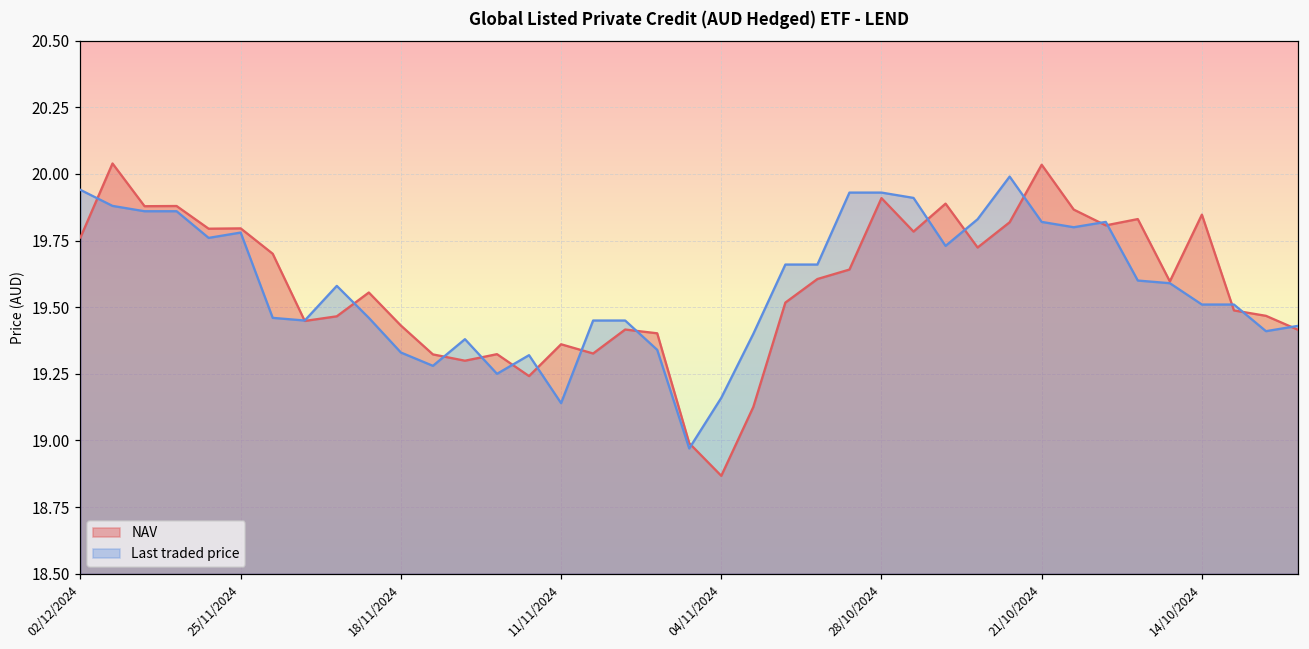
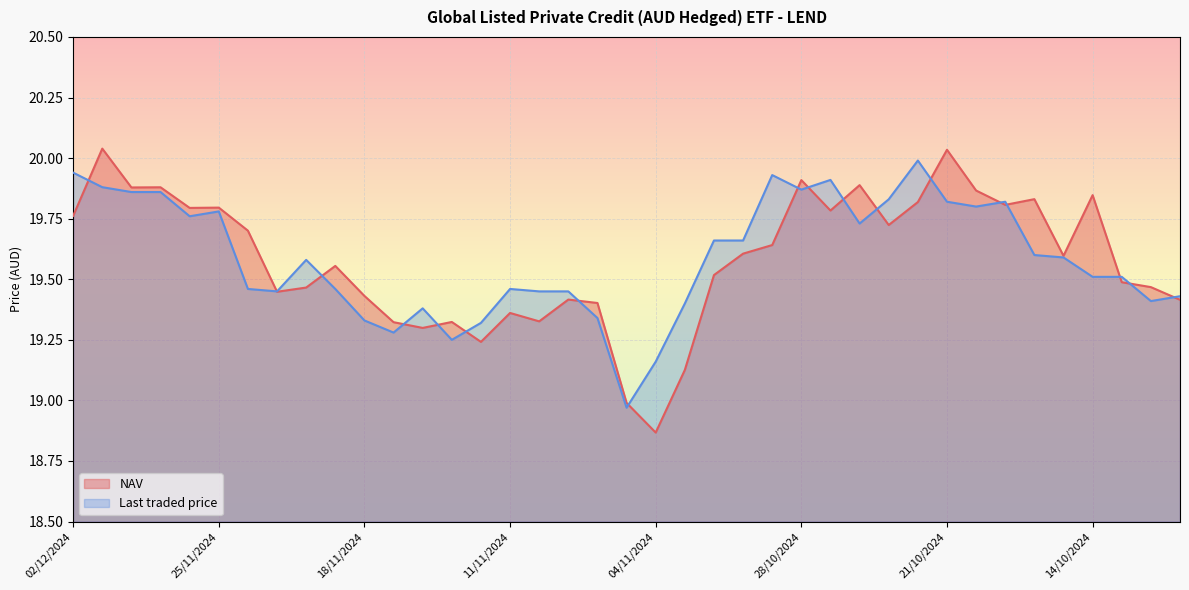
Last traded price, 11/11/2024: 19.14 -> 19.46
Last traded price, 28/10/2024: 19.93 -> 19.87
